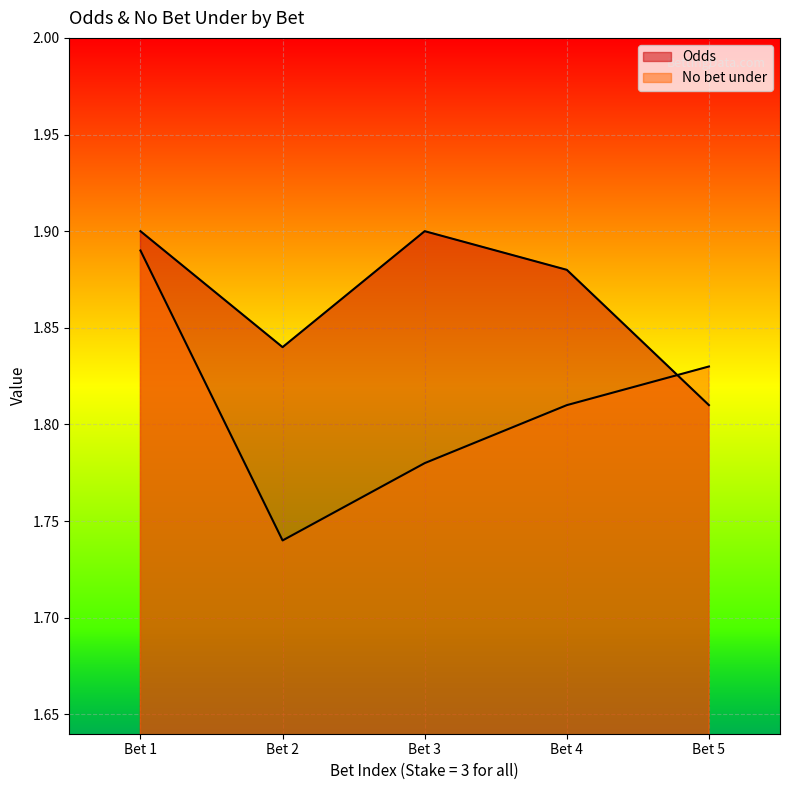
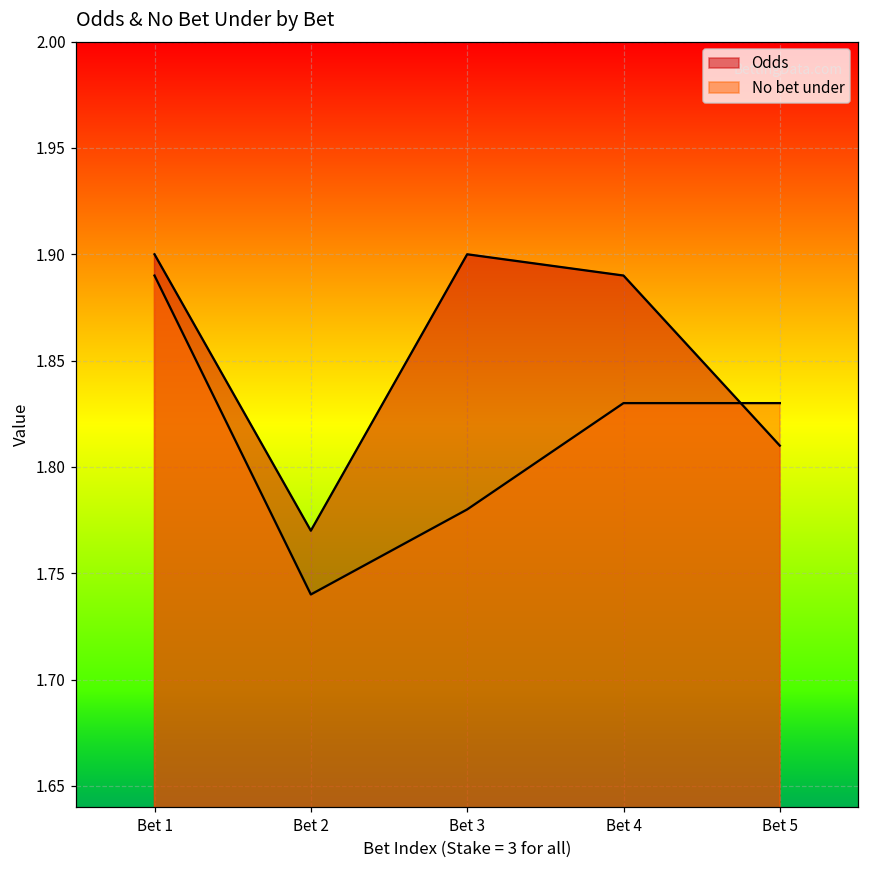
Odds, Bet 2: 1.84 -> 1.77
Odds, Bet 4: 1.88 -> 1.89
No bet under, Bet 4: 1.81 -> 1.83
